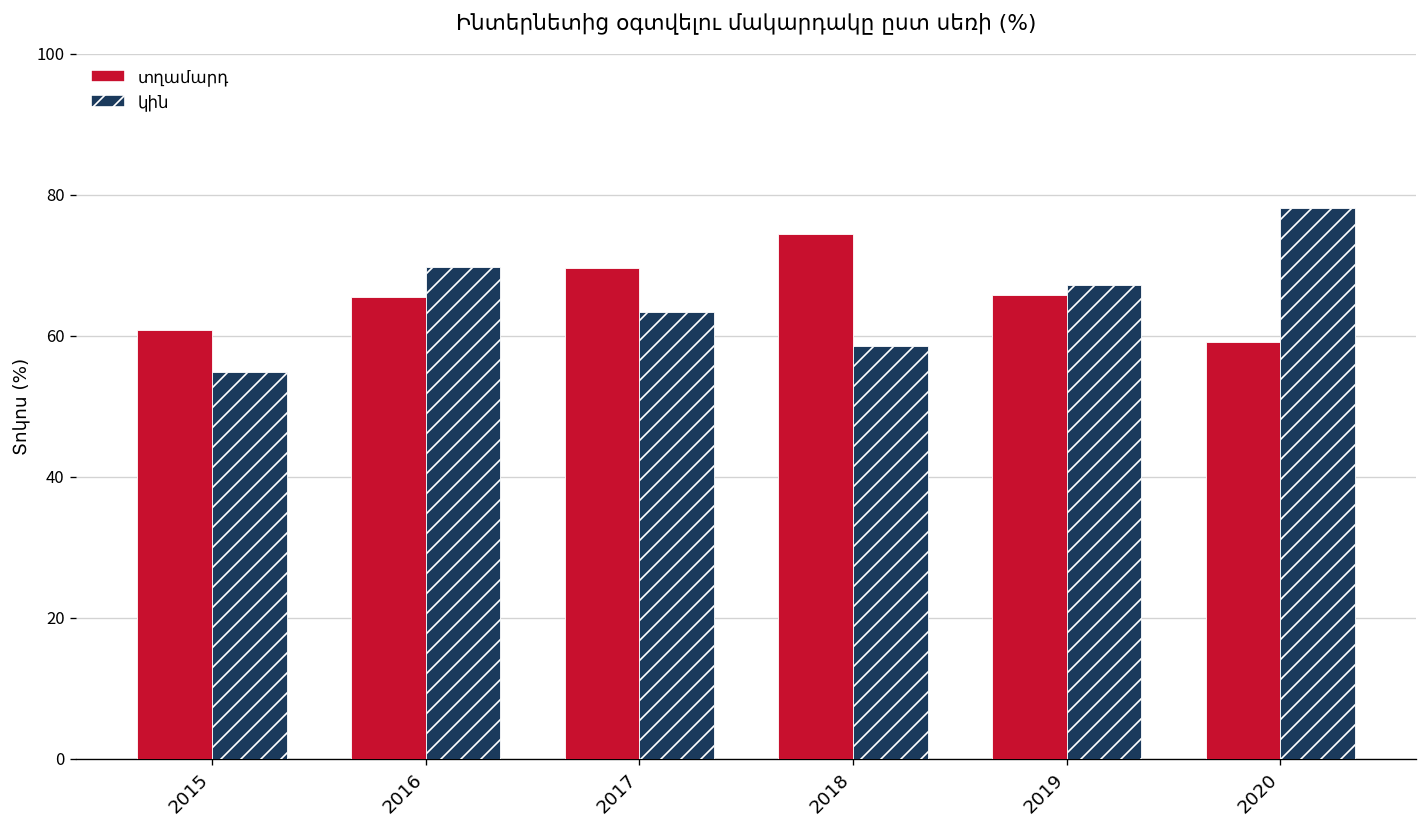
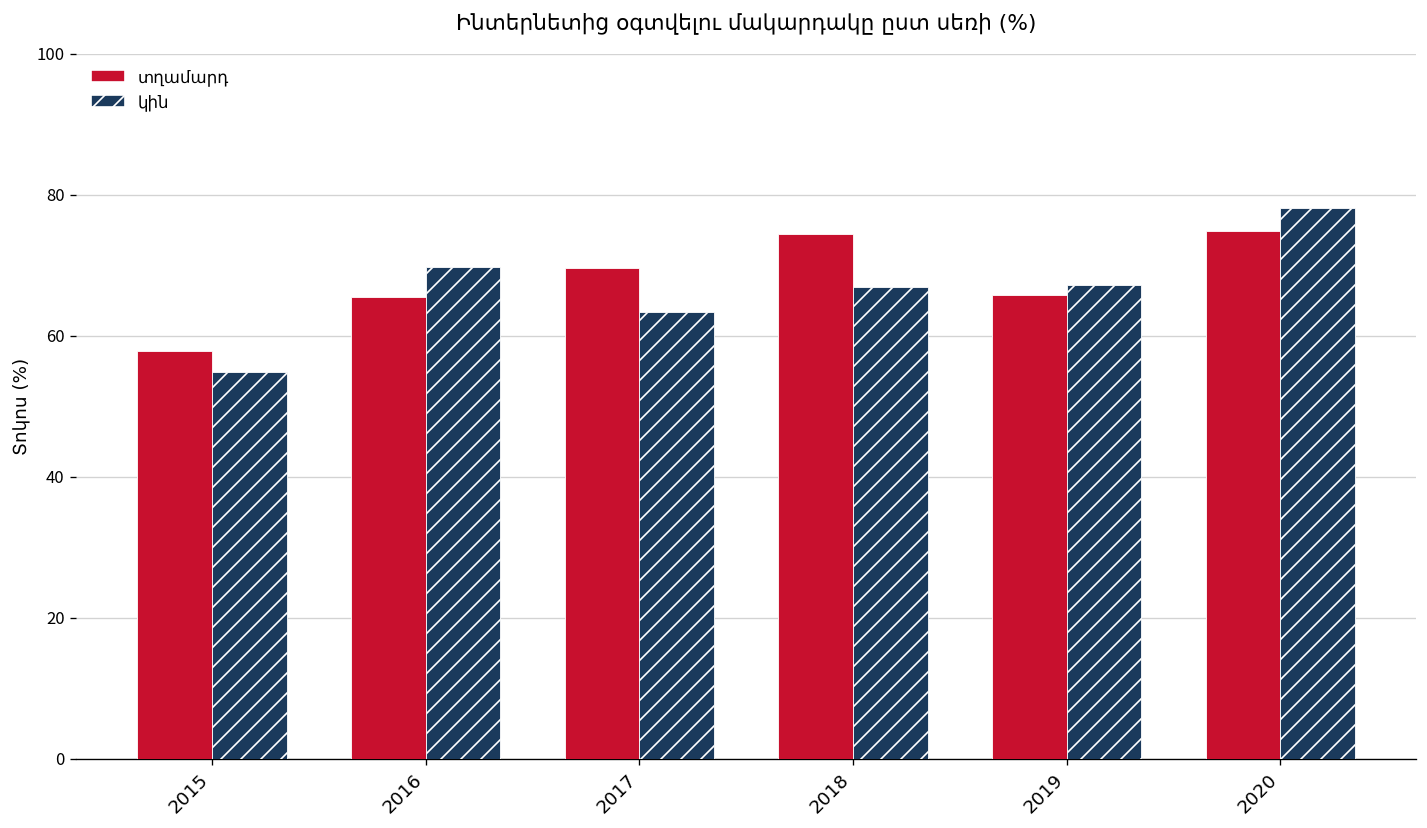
տղամարդ, 2015: 61 -> 58
կին, 2018: 59 -> 67
տղամարդ, 2020: 59 -> 75
